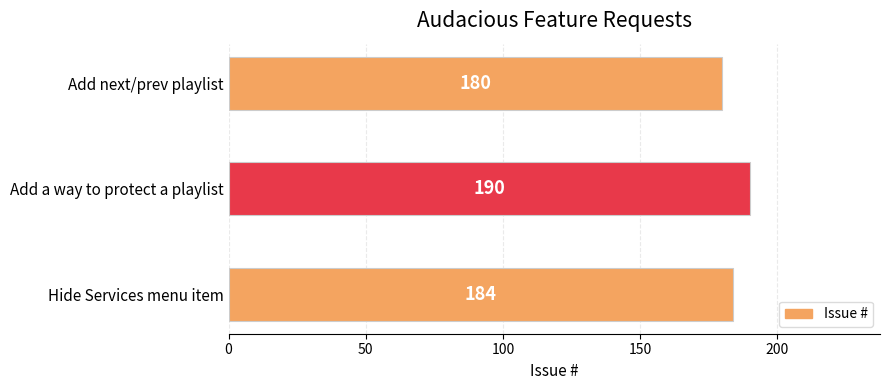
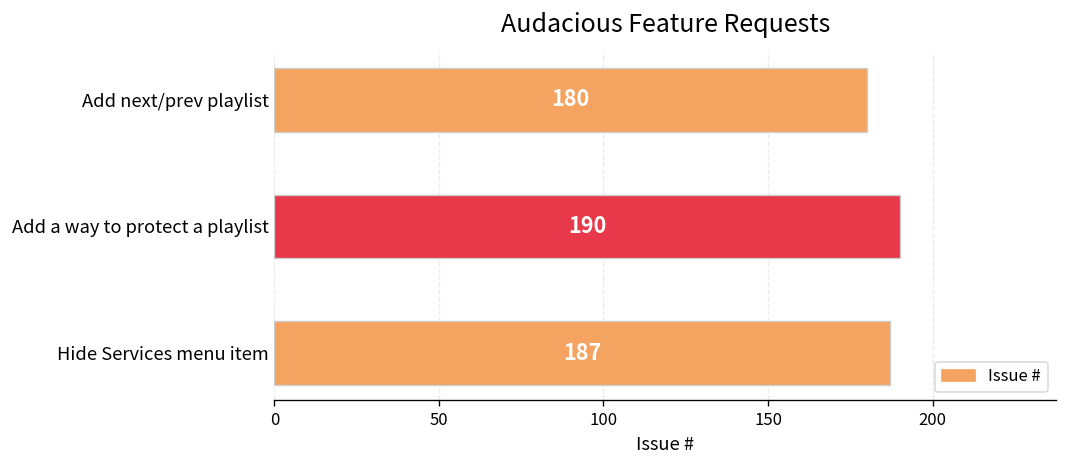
Hide Services menu item: 184 -> 187
